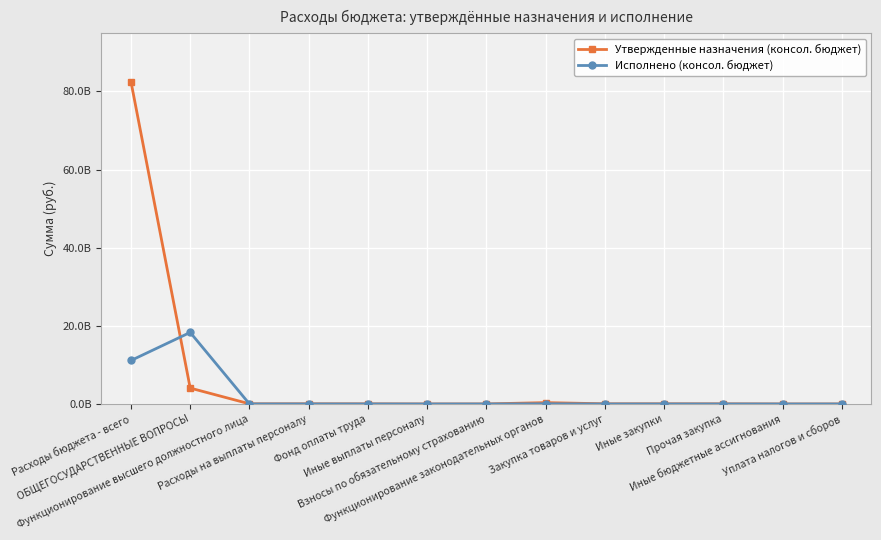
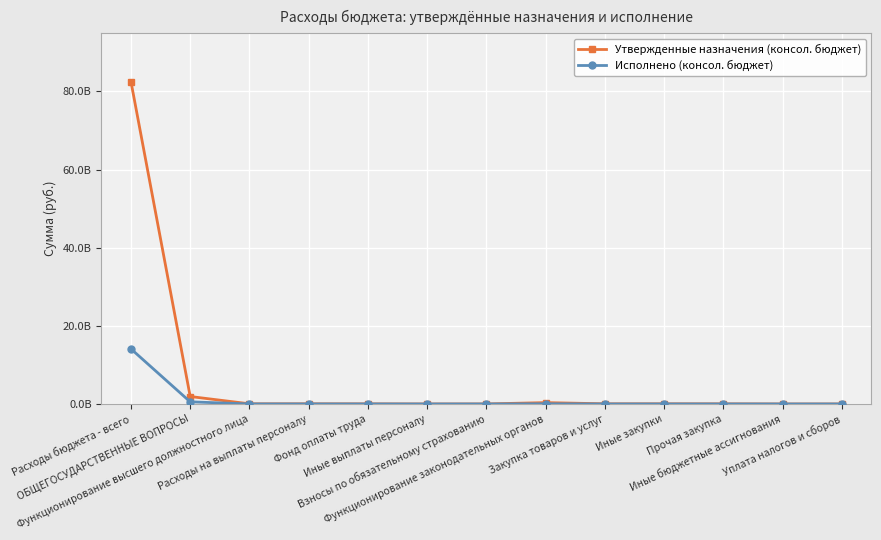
Исполнено (консол. бюджет), Расходы бюджета - всего: 11000000000 -> 14000000000
Утвержденные назначения (консол. бюджет), ОБЩЕГОСУДАРСТВЕННЫЕ ВОПРОСЫ: 4000000000 -> 2000000000
Исполнено (консол. бюджет), ОБЩЕГОСУДАРСТВЕННЫЕ ВОПРОСЫ: 18000000000 -> 1000000000
